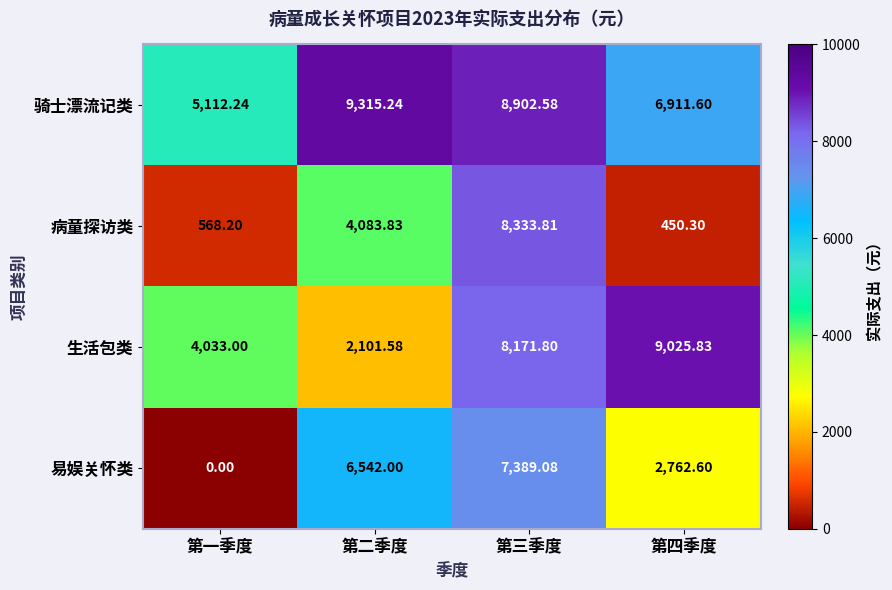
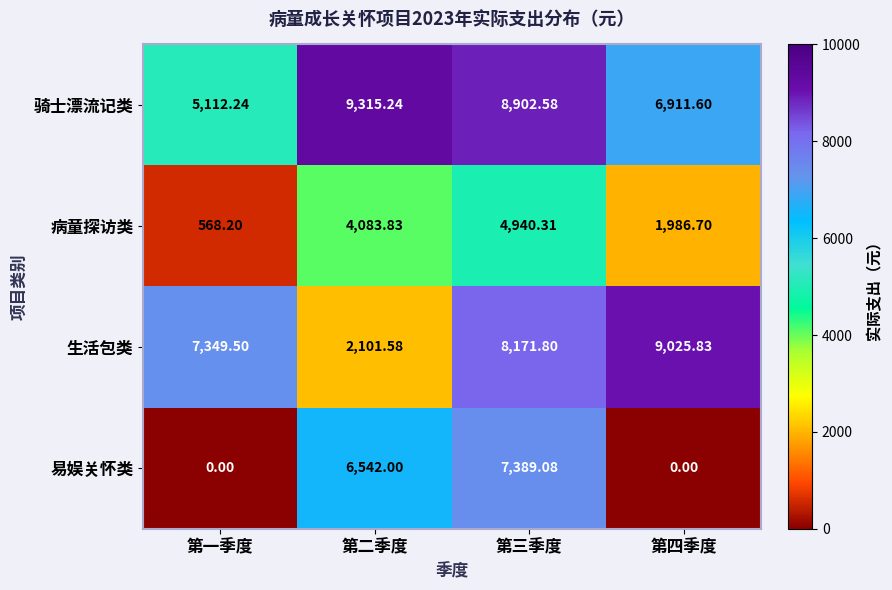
病童探访类, 第三季度: 8,333.81 -> 4,940.31
病童探访类, 第四季度: 450.30 -> 1,986.70
生活包类, 第一季度: 4,033.00 -> 7,349.50
易娱关怀类, 第四季度: 2,762.60 -> 0.00
